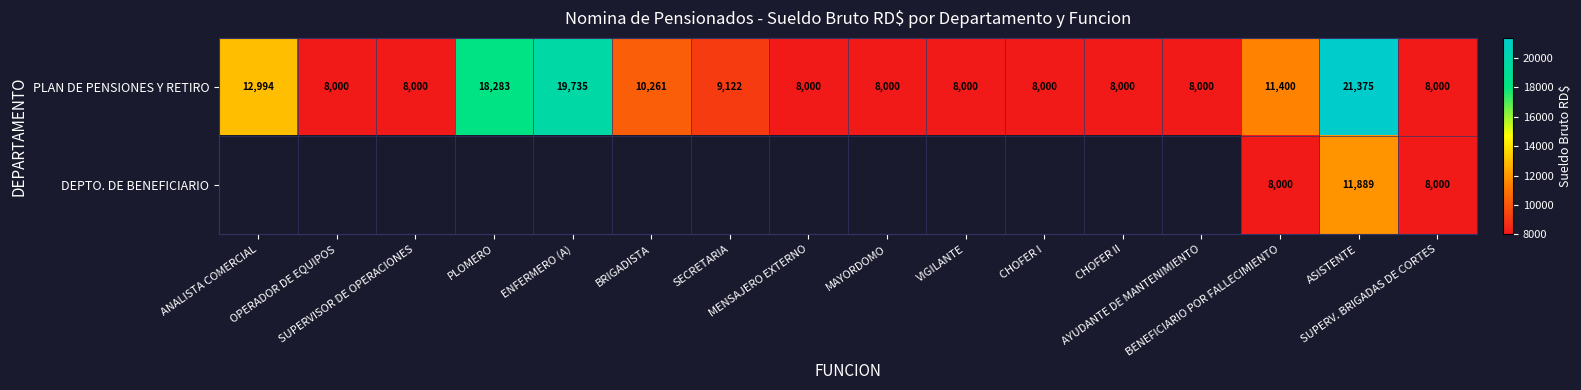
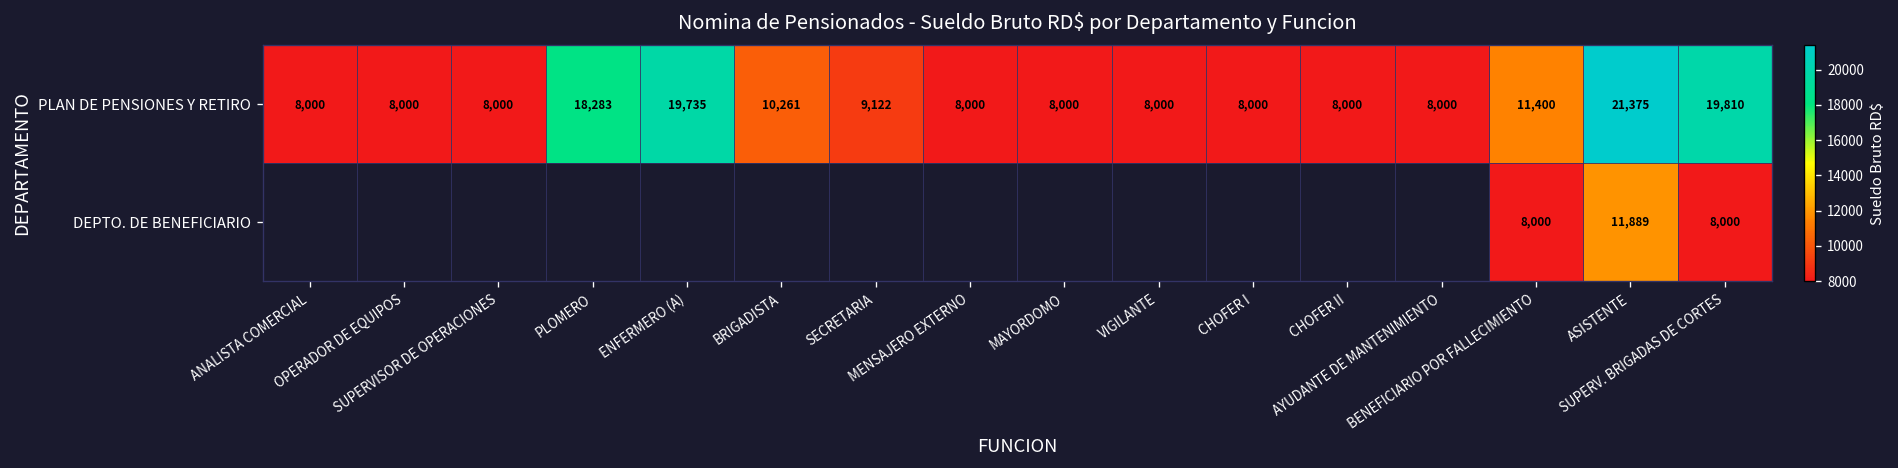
PLAN DE PENSIONES Y RETIRO, ANALISTA COMERCIAL: 12,994 -> 8,000
PLAN DE PENSIONES Y RETIRO, SUPERV. BRIGADAS DE CORTES: 8,000 -> 19,810
